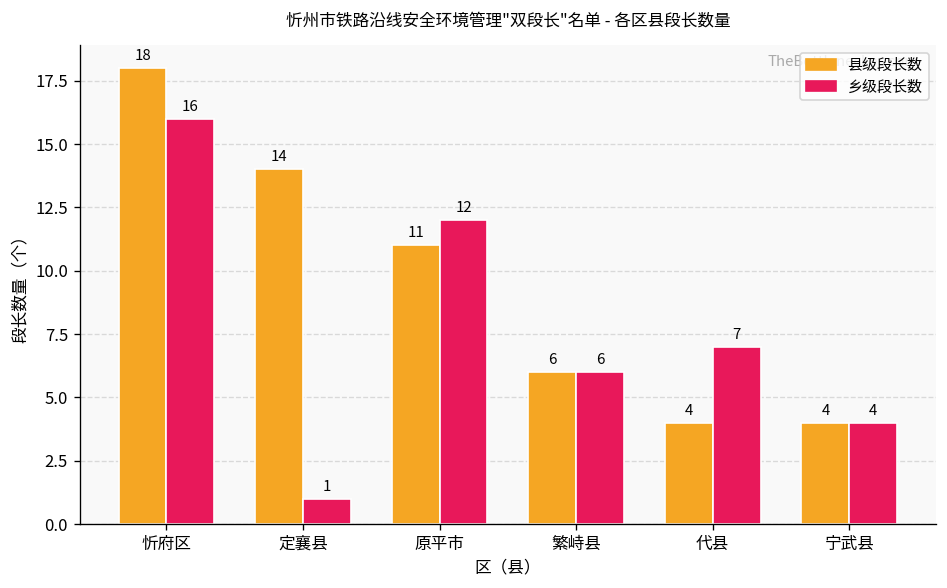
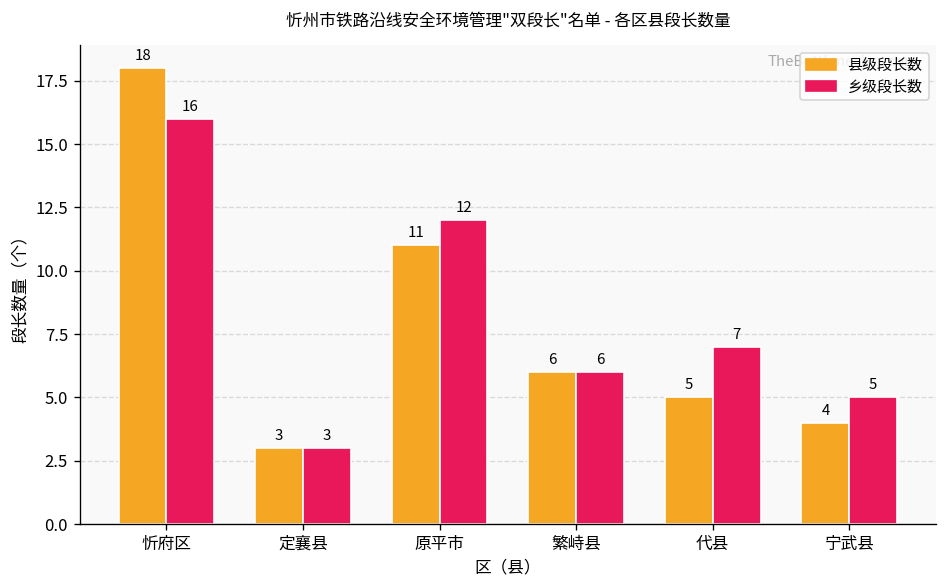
县级段长数, 定襄县: 14 -> 3
乡级段长数, 定襄县: 1 -> 3
县级段长数, 代县: 4 -> 5
乡级段长数, 宁武县: 4 -> 5
